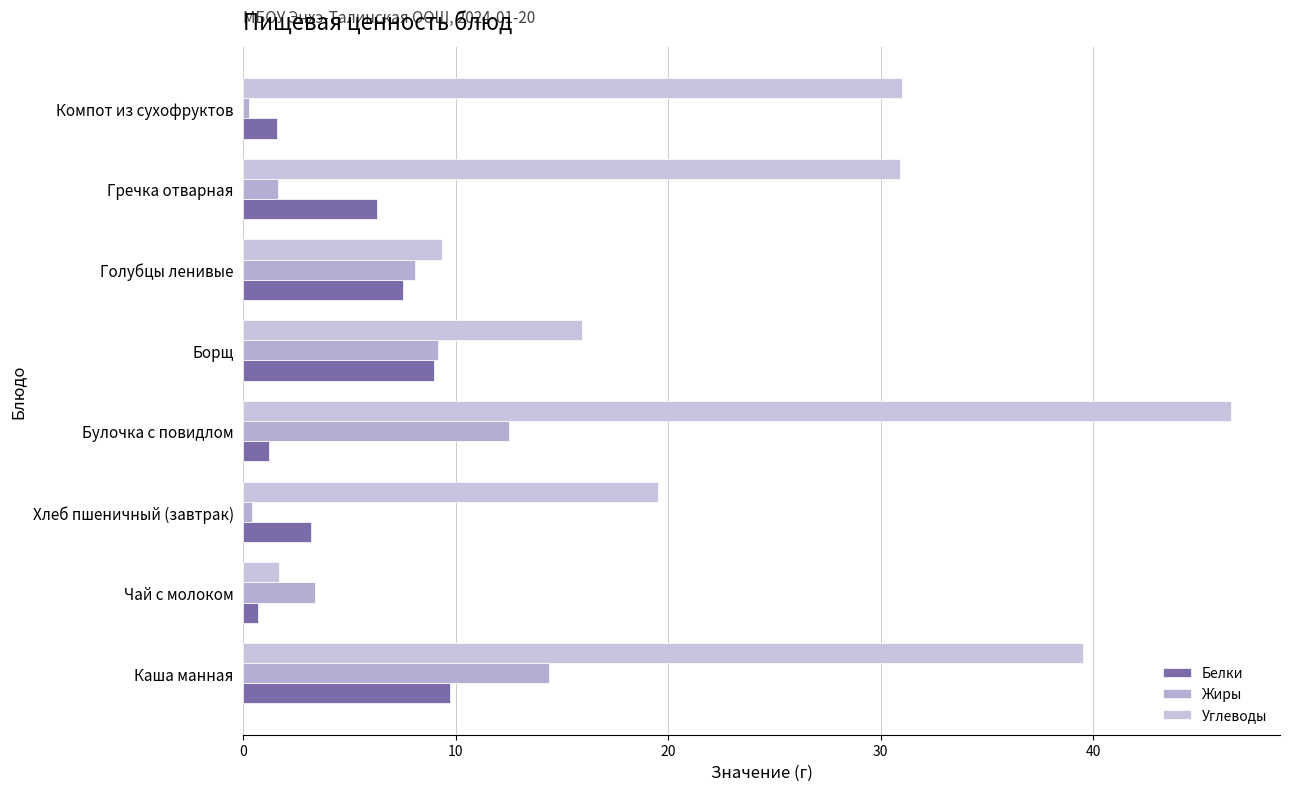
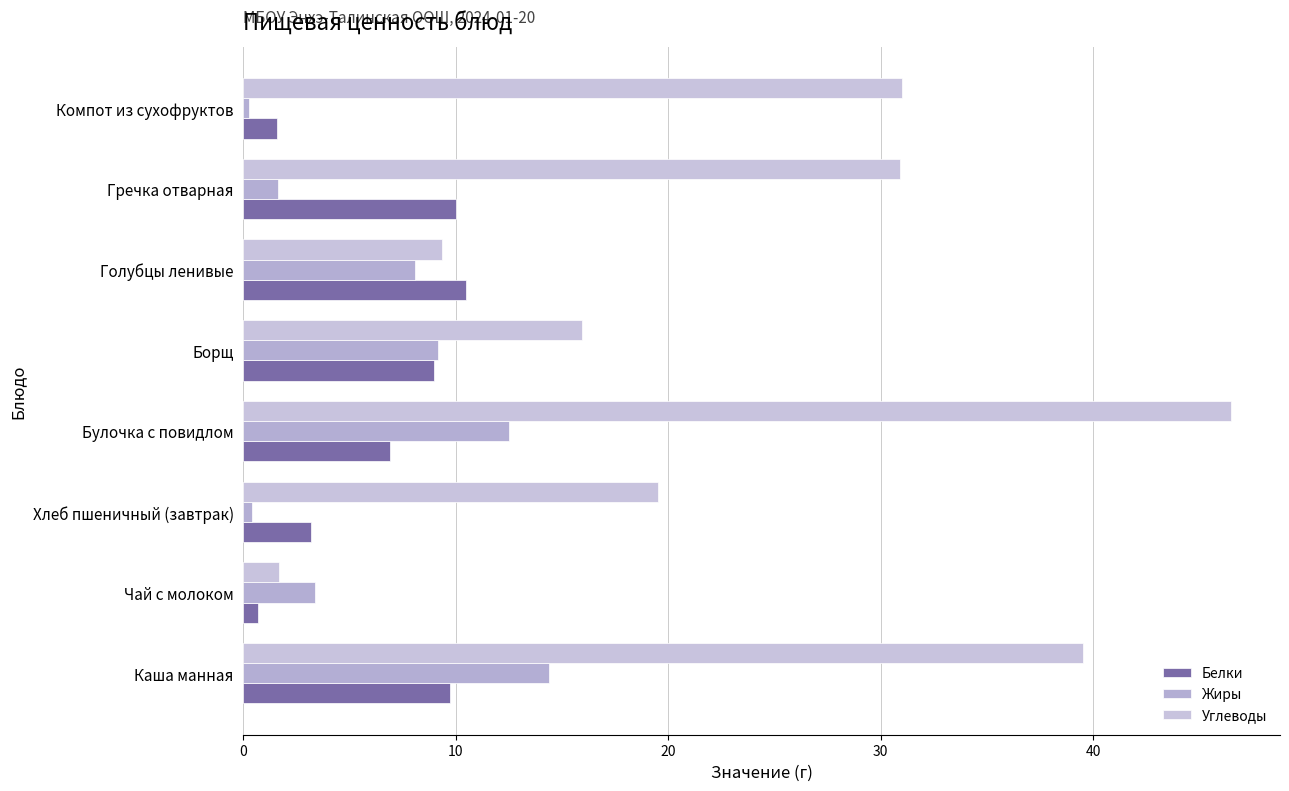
Белки, Гречка отварная: 6.3 -> 10.0
Белки, Голубцы ленивые: 7.5 -> 10.5
Белки, Булочка с повидлом: 1.2 -> 6.9
